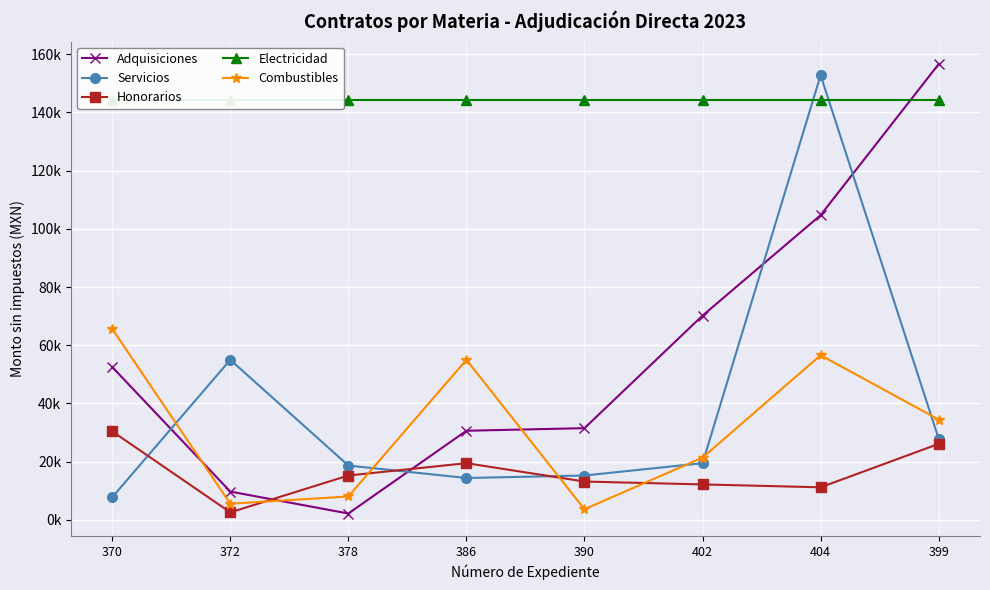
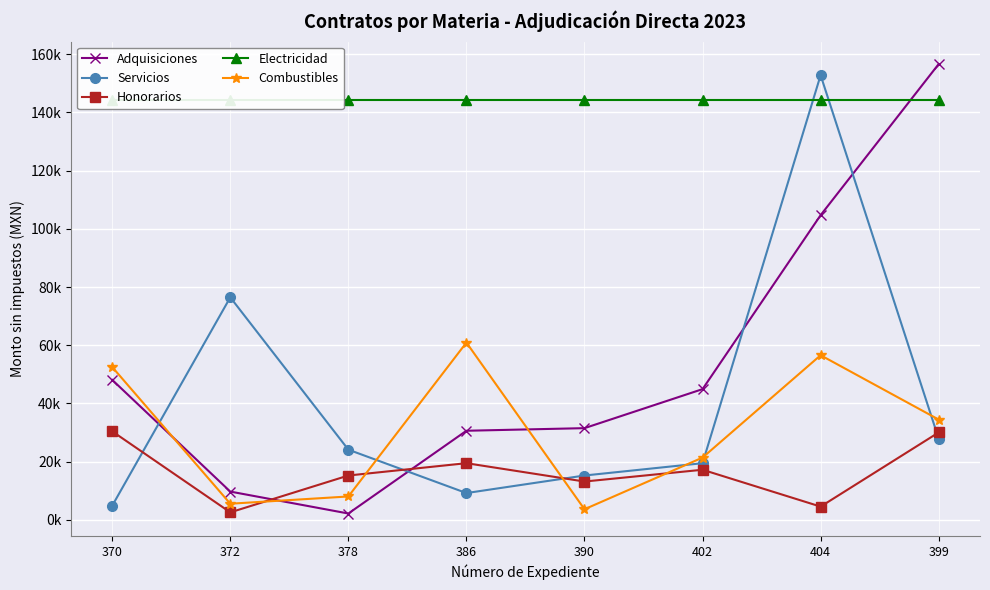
Adquisiciones, 370: 53000 -> 48000
Servicios, 370: 8000 -> 5000
Combustibles, 370: 66000 -> 53000
Servicios, 372: 55000 -> 76000
Servicios, 378: 19000 -> 24000
Servicios, 386: 14000 -> 9000
Combustibles, 386: 55000 -> 61000
Adquisiciones, 402: 70000 -> 45000
Honorarios, 402: 12000 -> 17000
Honorarios, 404: 11000 -> 5000
Honorarios, 399: 26000 -> 30000
